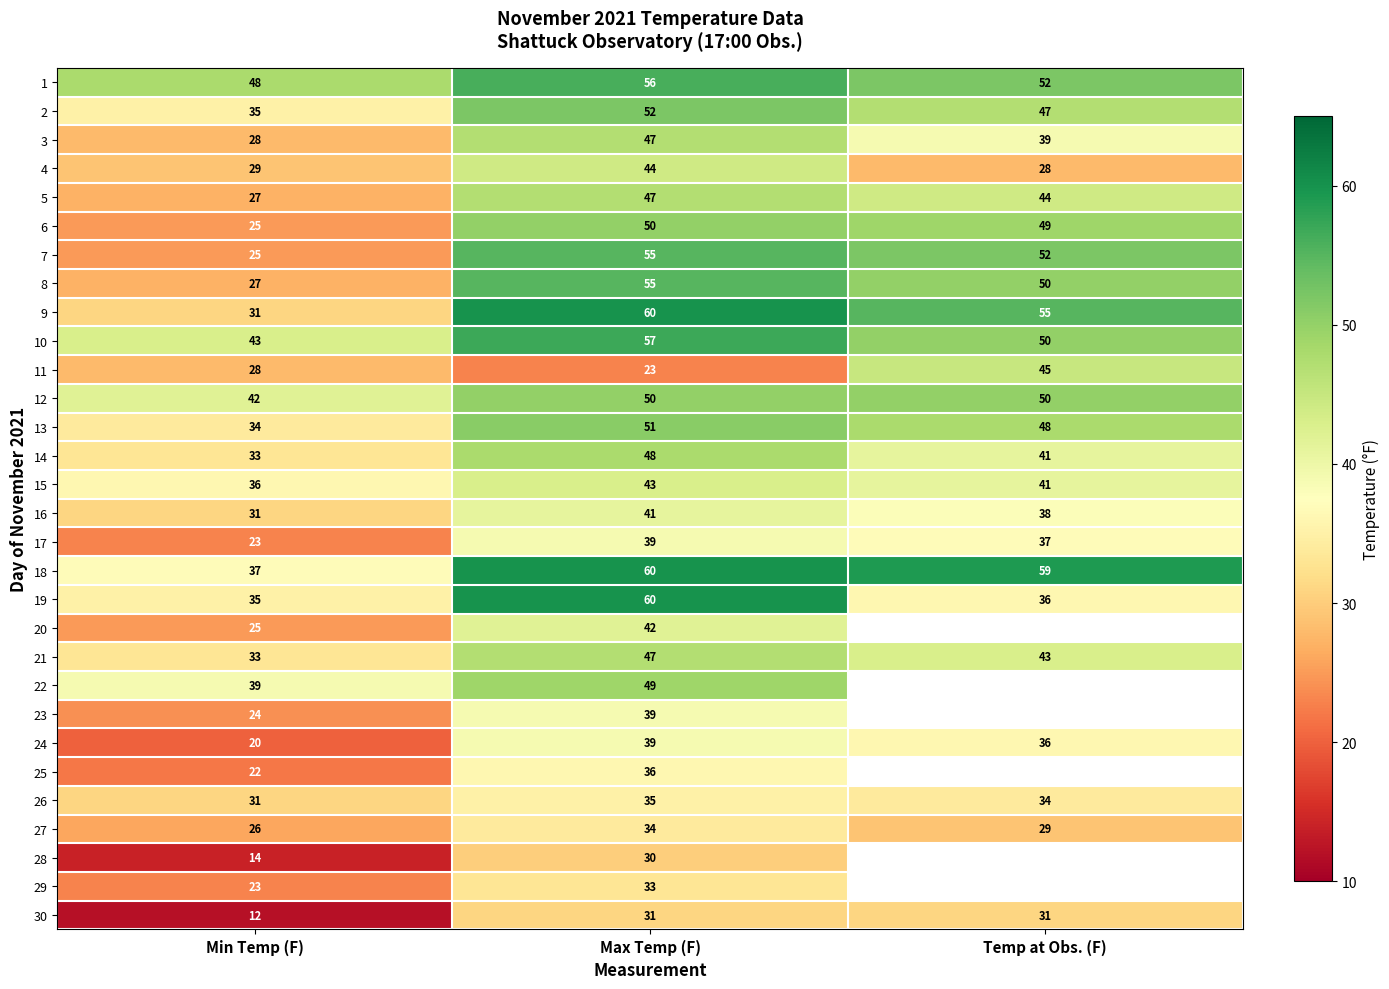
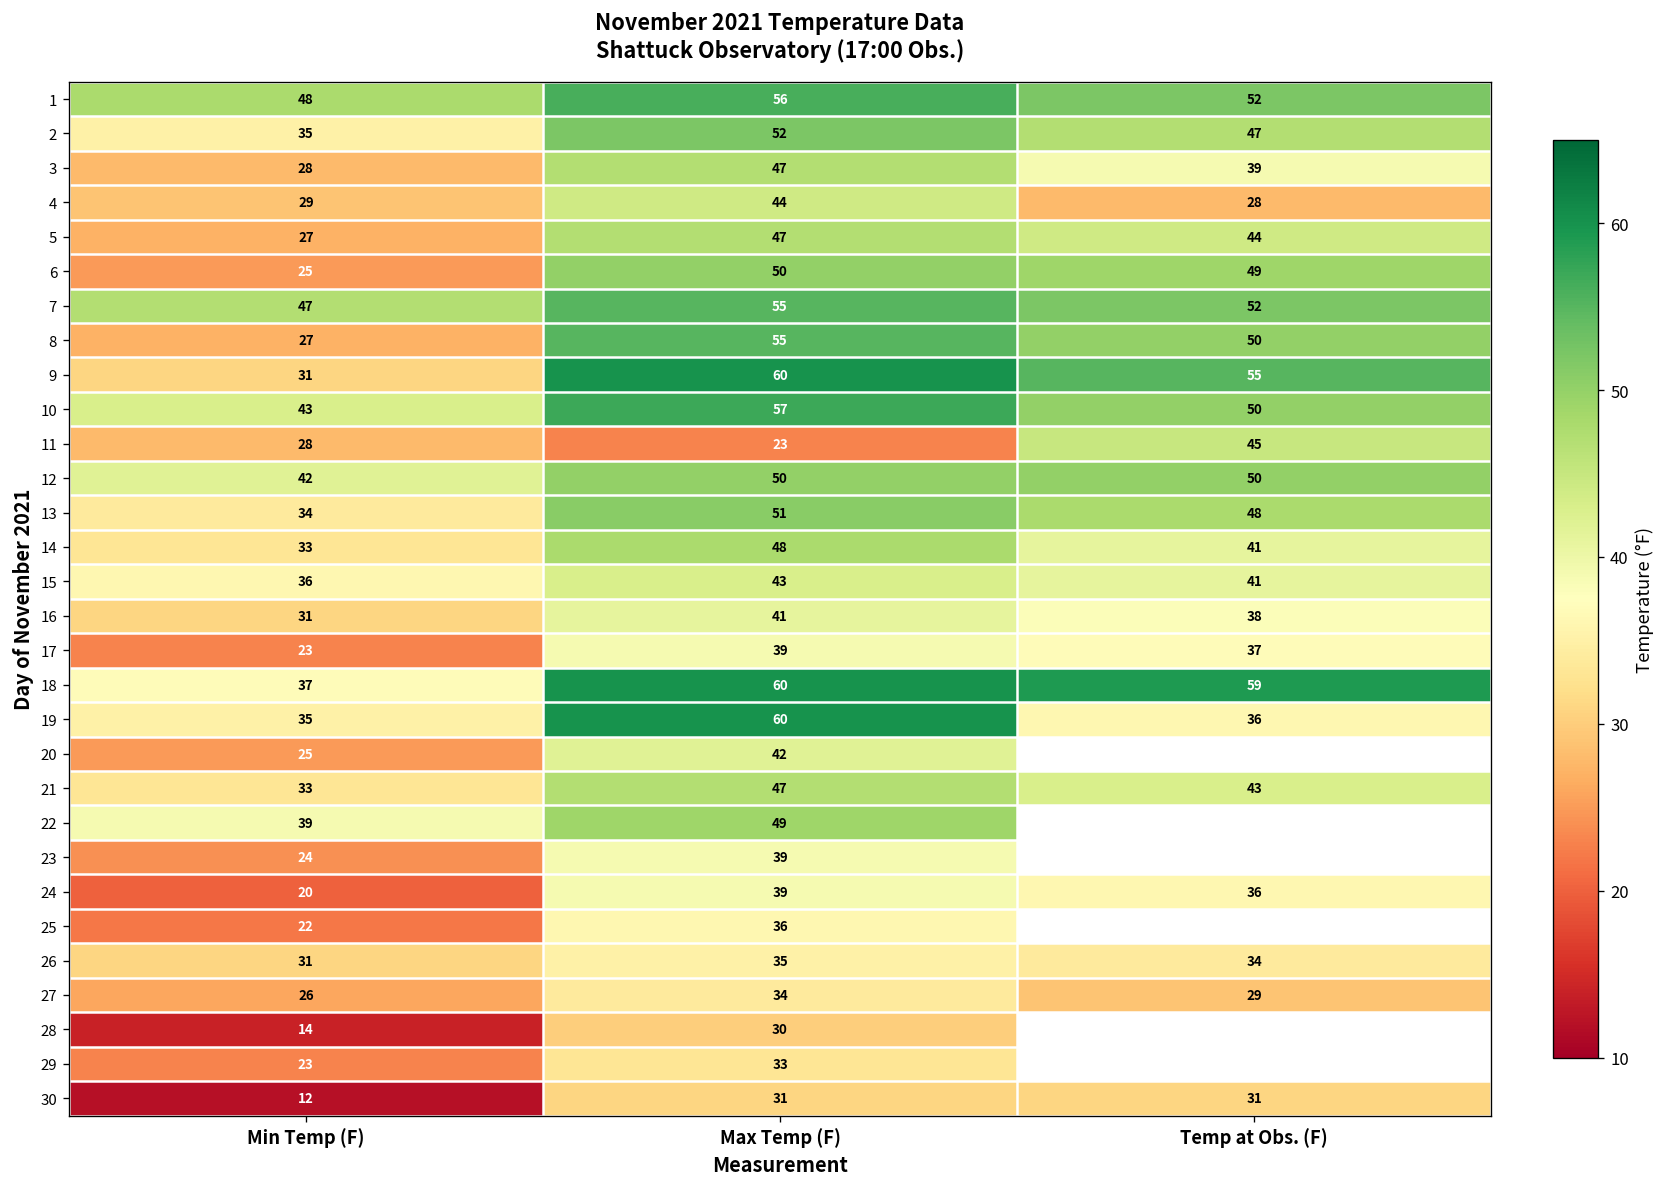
7, Min Temp (F): 25 -> 47
